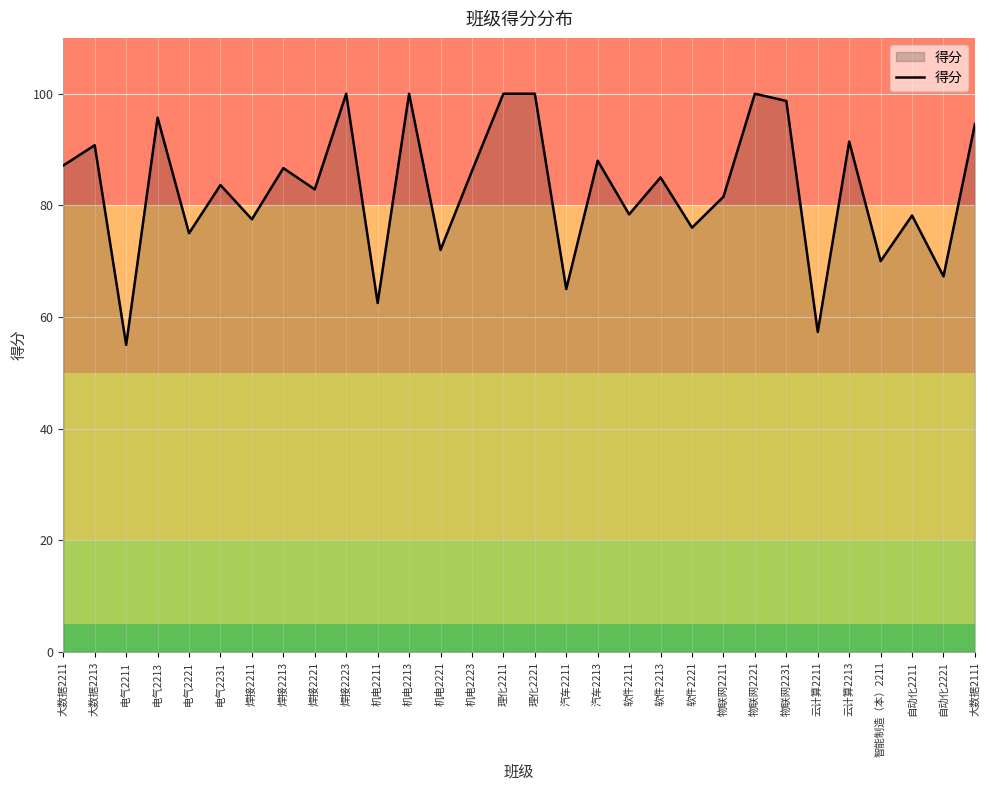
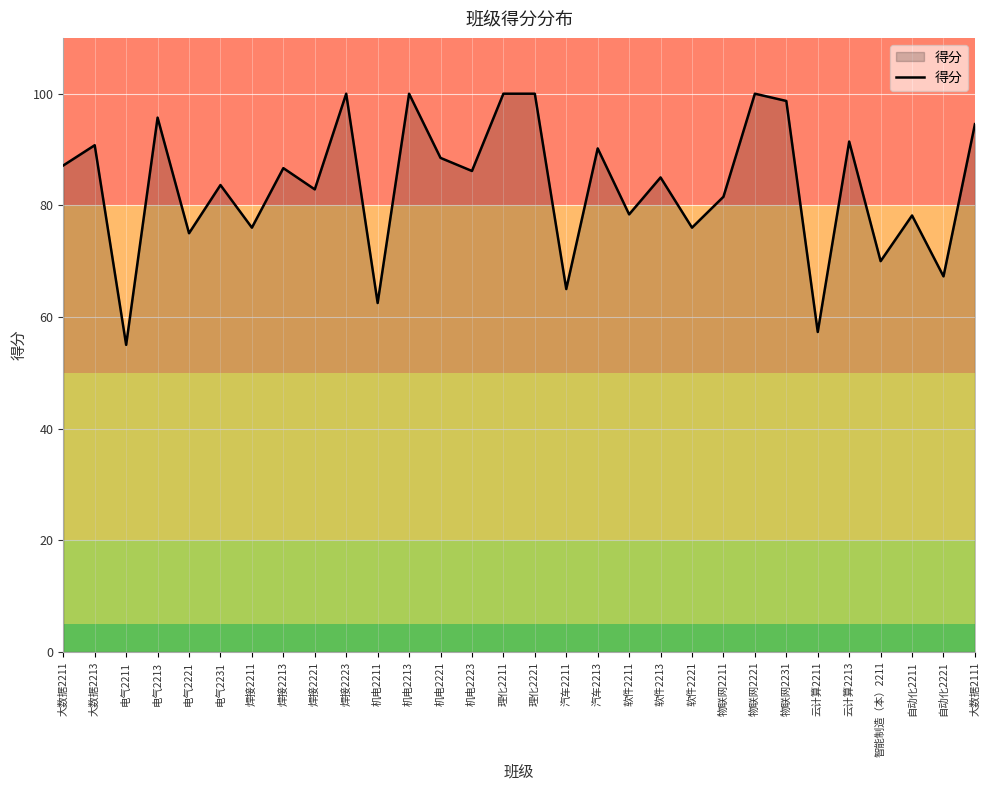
焊接2211: 78 -> 76
机电2221: 72 -> 89
汽车2213: 88 -> 90
